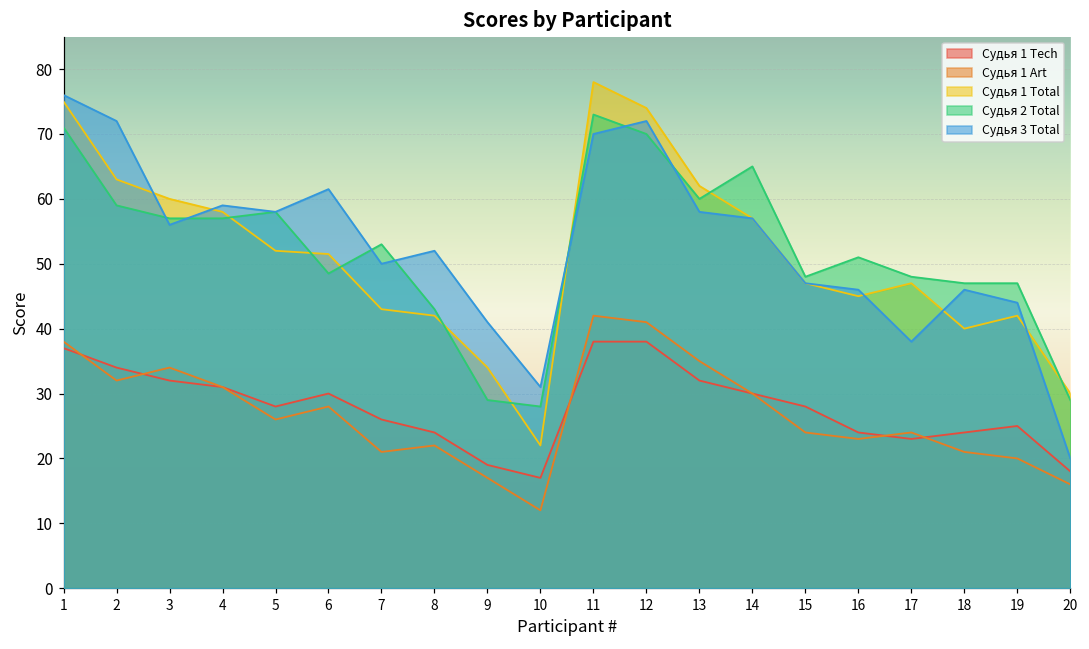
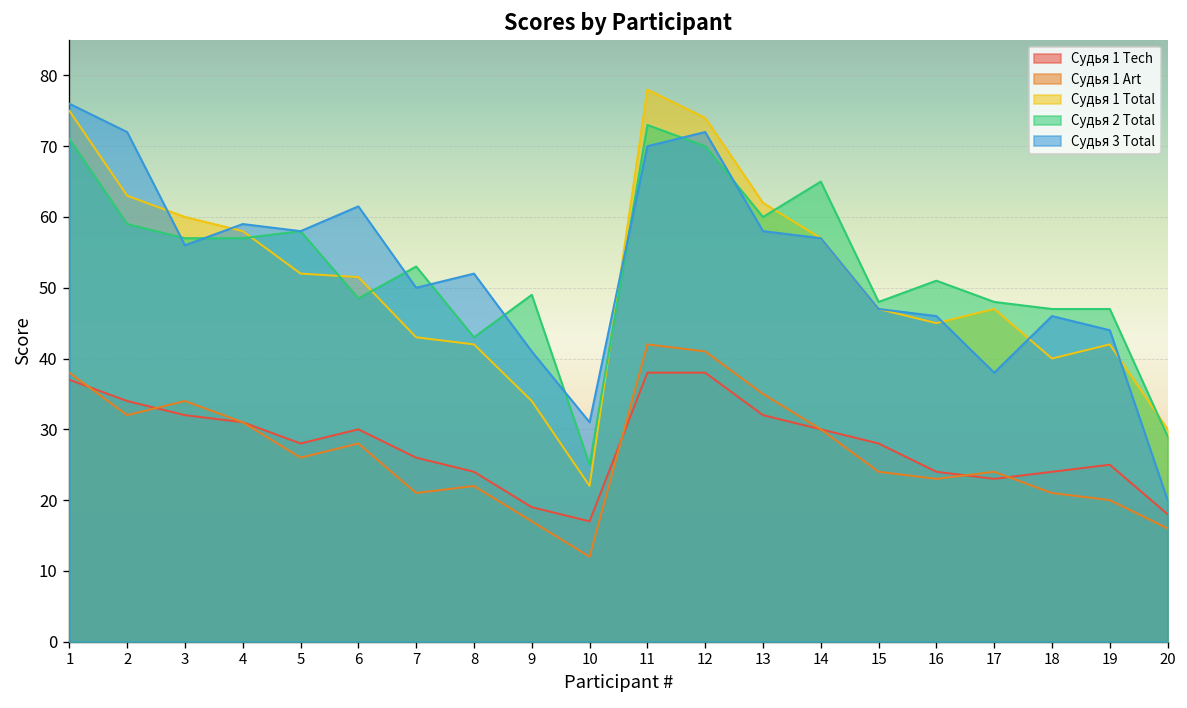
Судья 2 Total, 9: 29 -> 49
Судья 2 Total, 10: 28 -> 25
